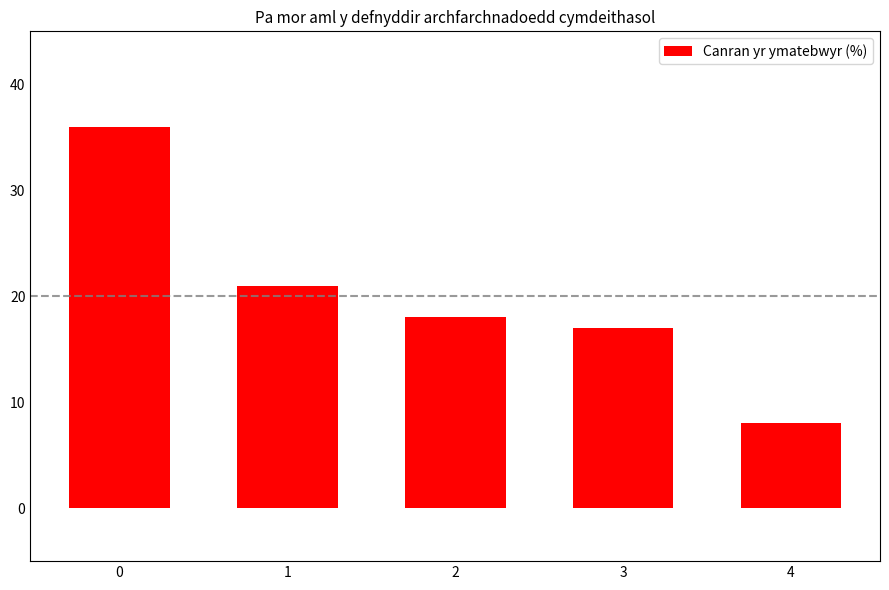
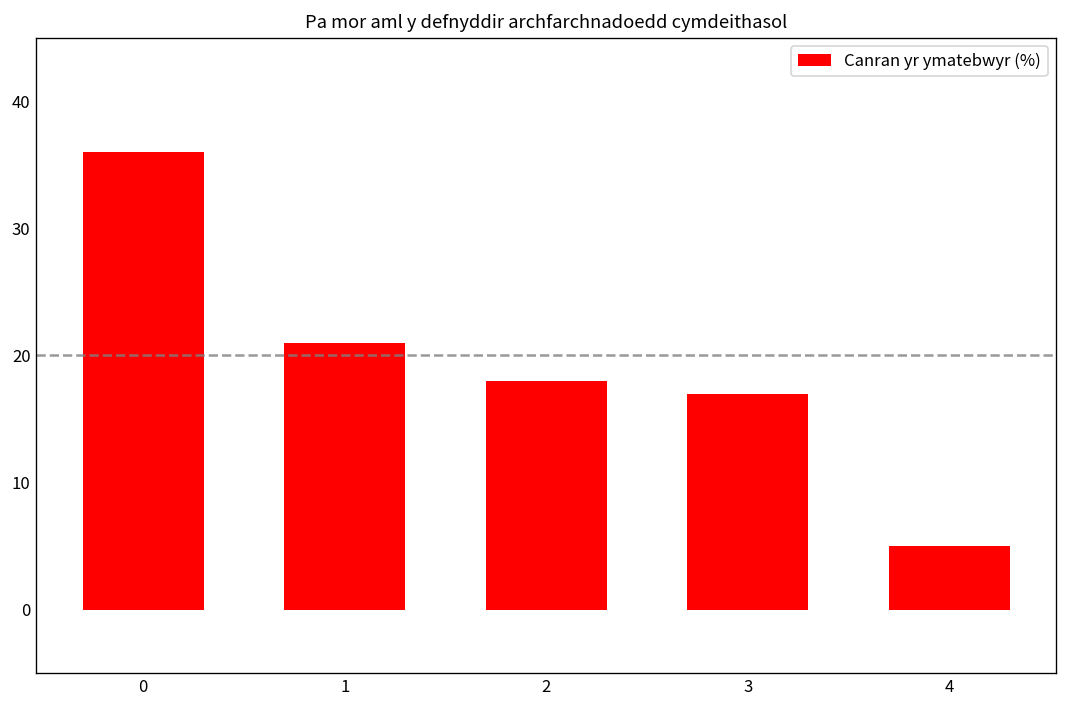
4: 8 -> 5
